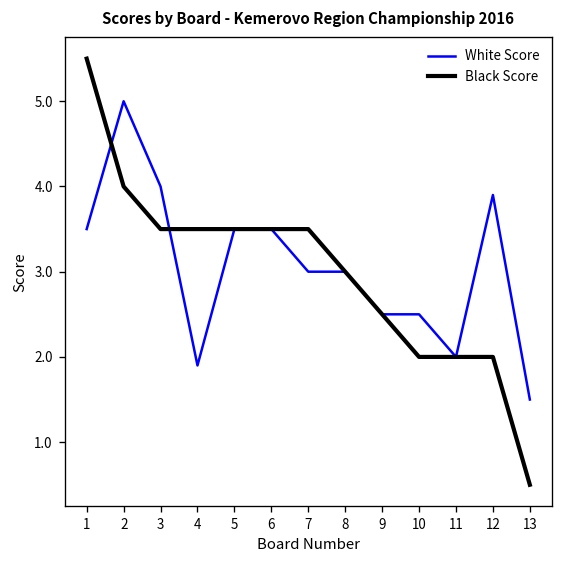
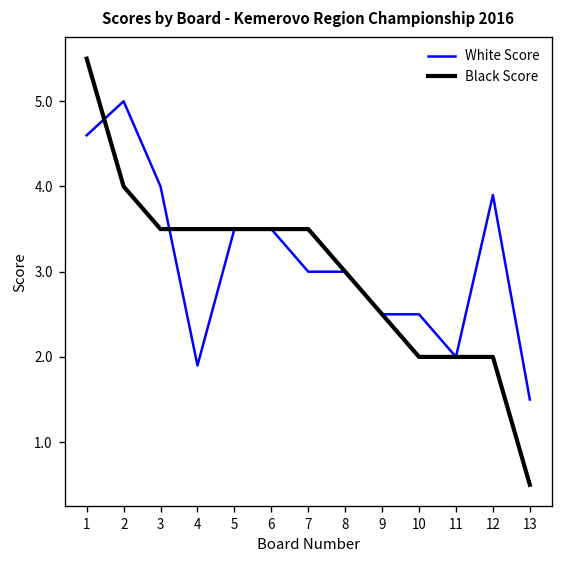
White Score, 1: 3.5 -> 4.6
